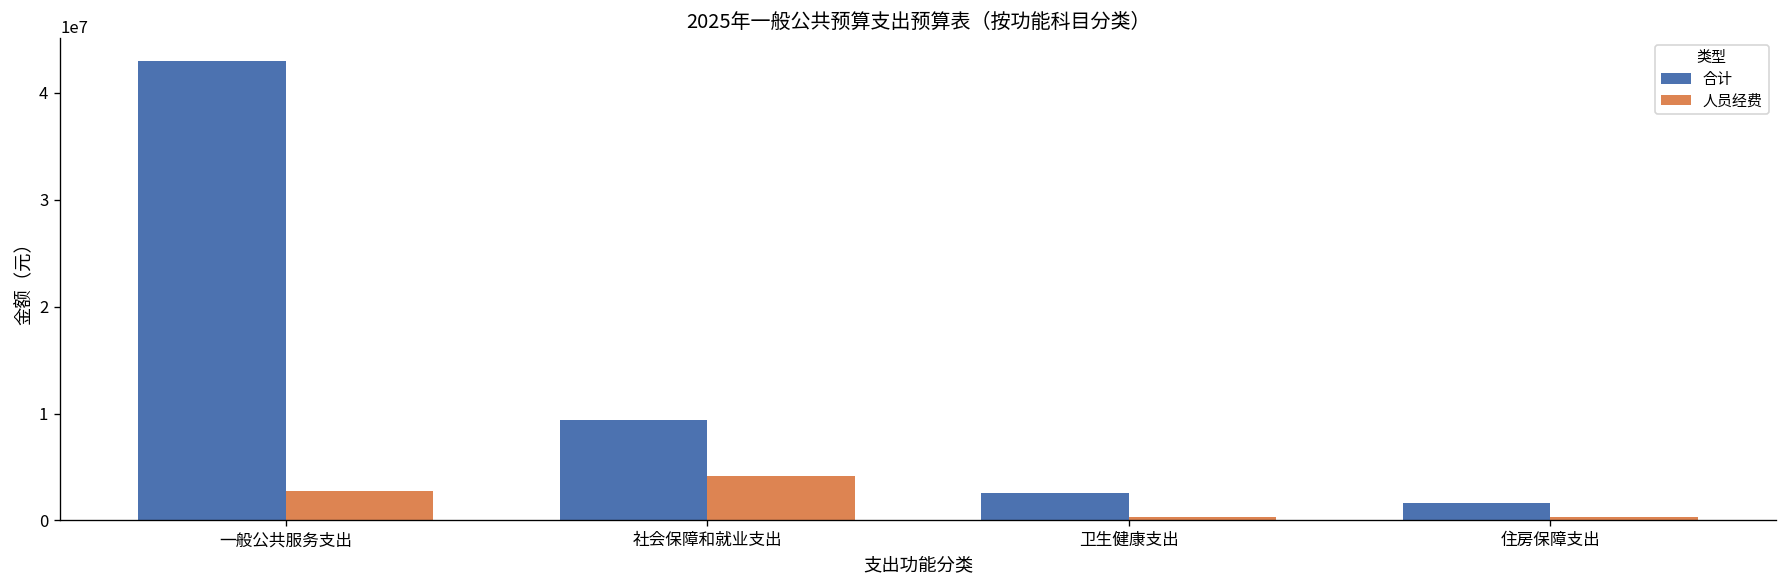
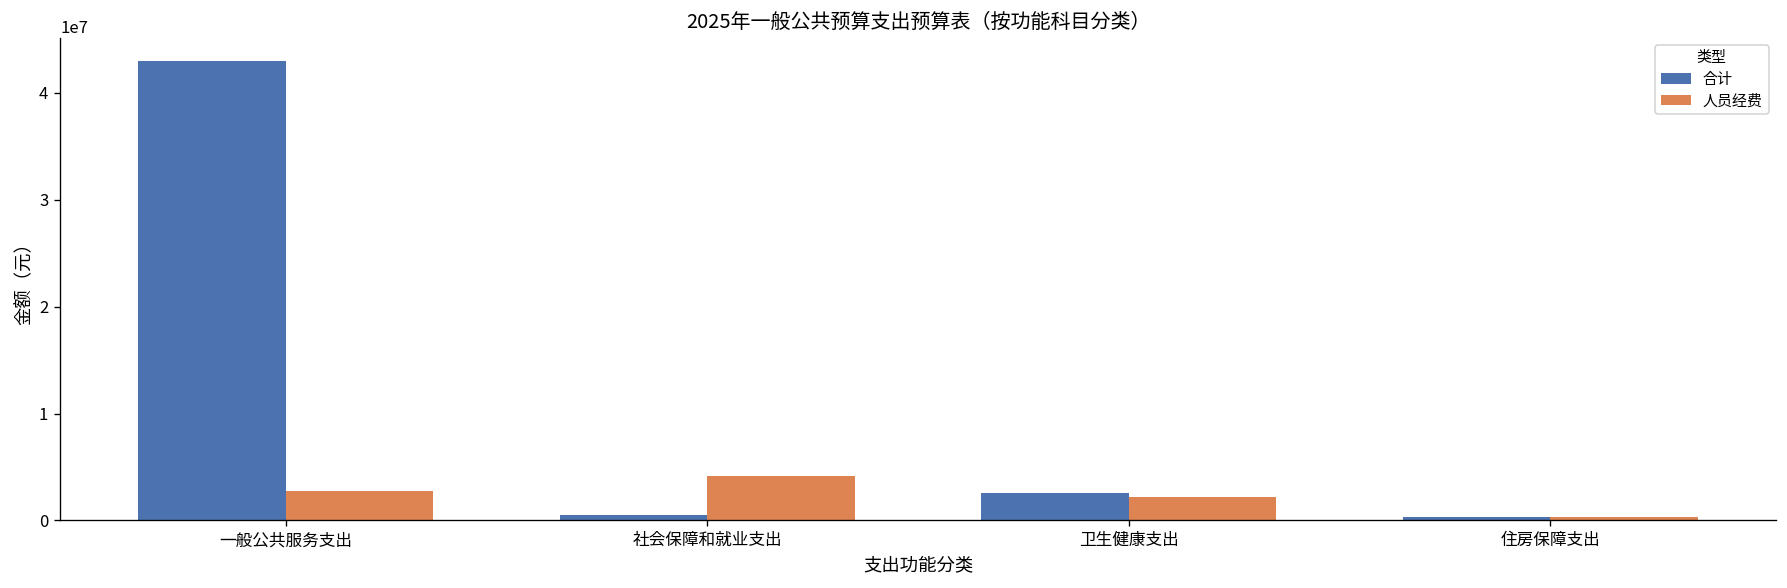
合计, 社会保障和就业支出: 9000000 -> 0
人员经费, 卫生健康支出: 0 -> 2000000
合计, 住房保障支出: 2000000 -> 0
